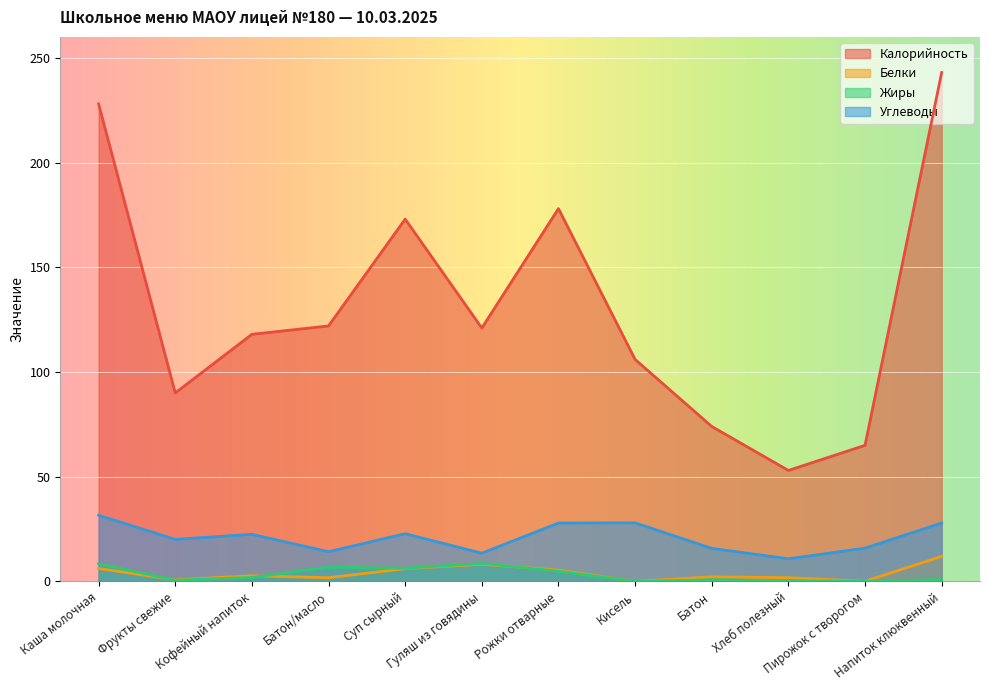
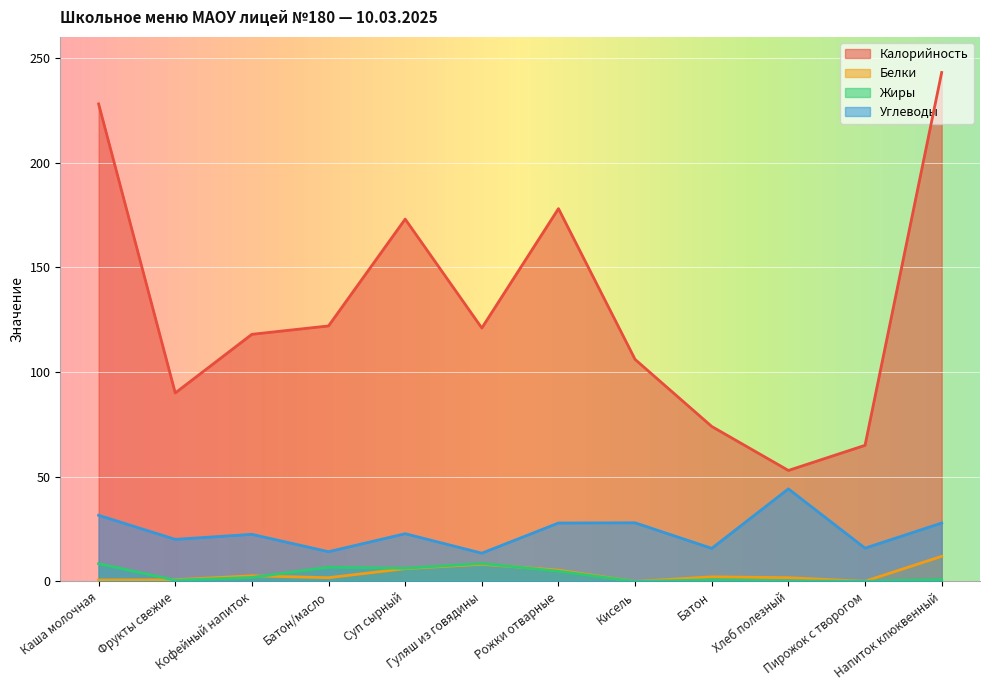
Белки, Каша молочная: 6 -> 1
Углеводы, Хлеб полезный: 11 -> 44
